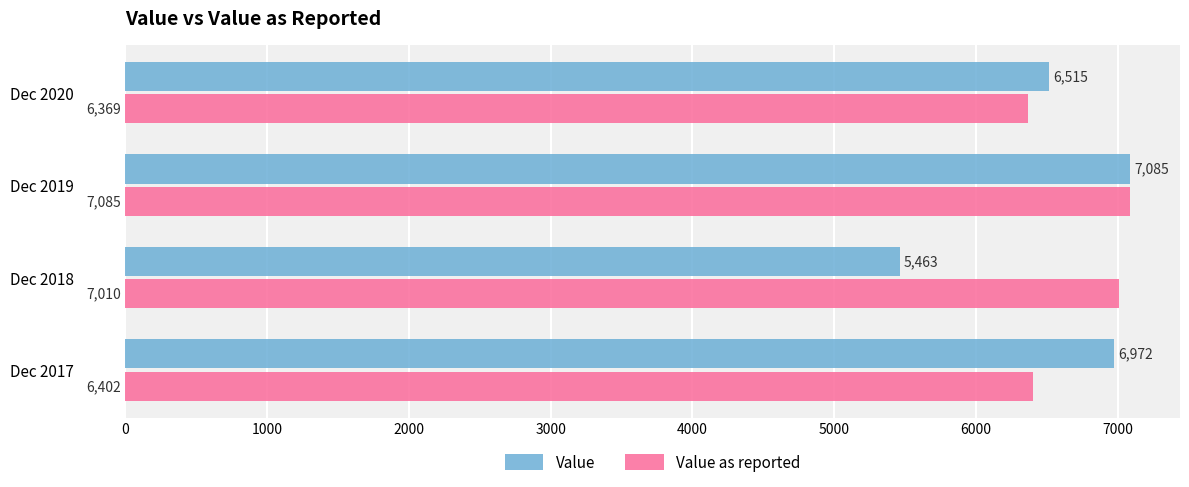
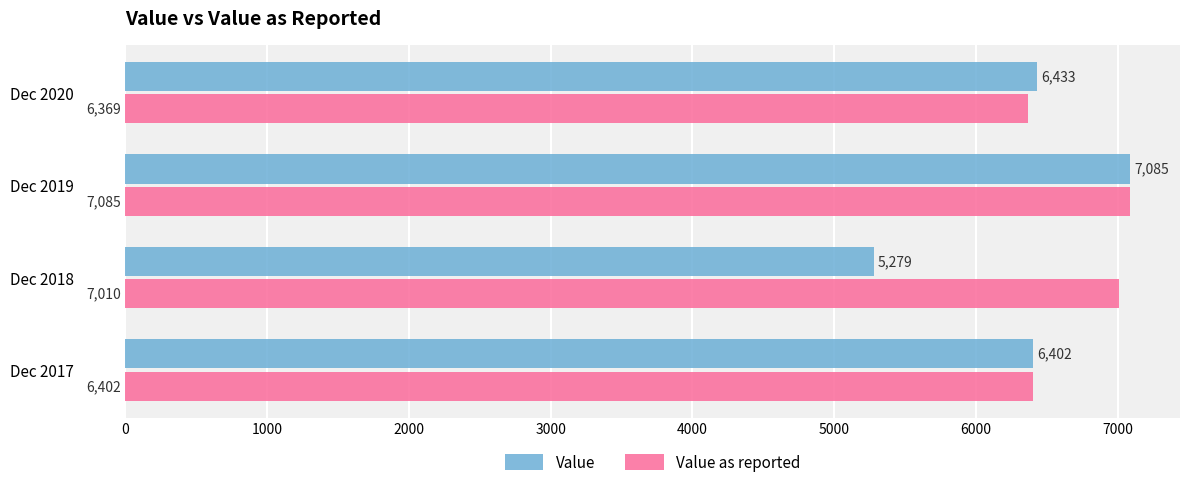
Value, Dec 2020: 6,515 -> 6,433
Value, Dec 2018: 5,463 -> 5,279
Value, Dec 2017: 6,972 -> 6,402
